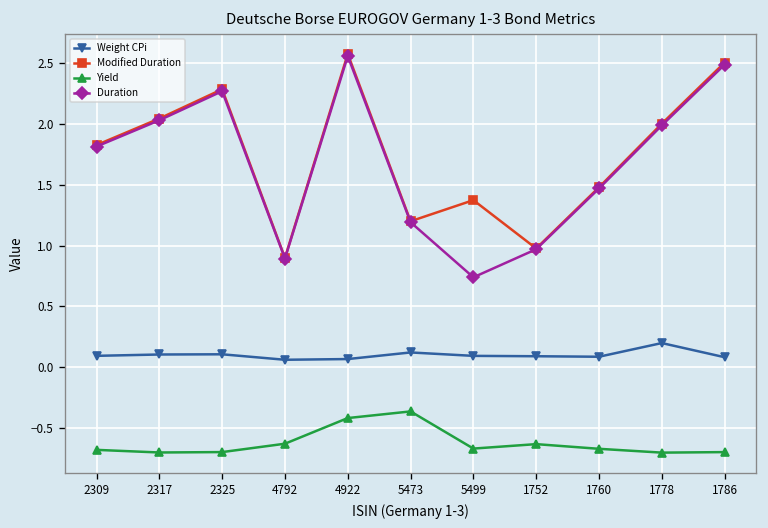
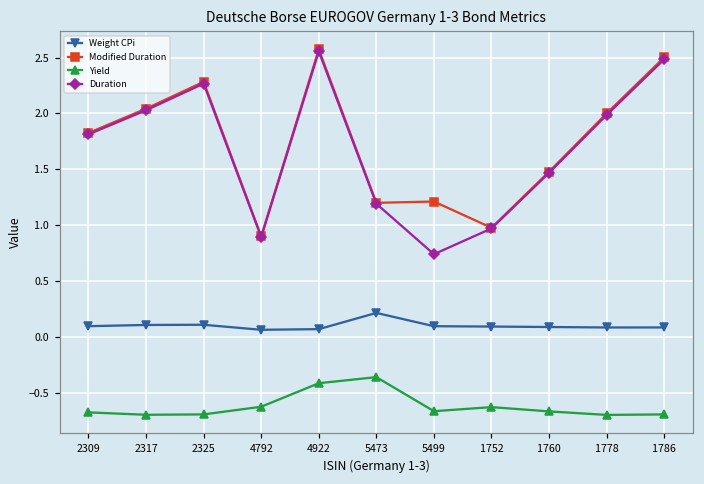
Weight CPi, 5473: 0.12 -> 0.21
Modified Duration, 5499: 1.37 -> 1.21
Weight CPi, 1778: 0.20 -> 0.08
